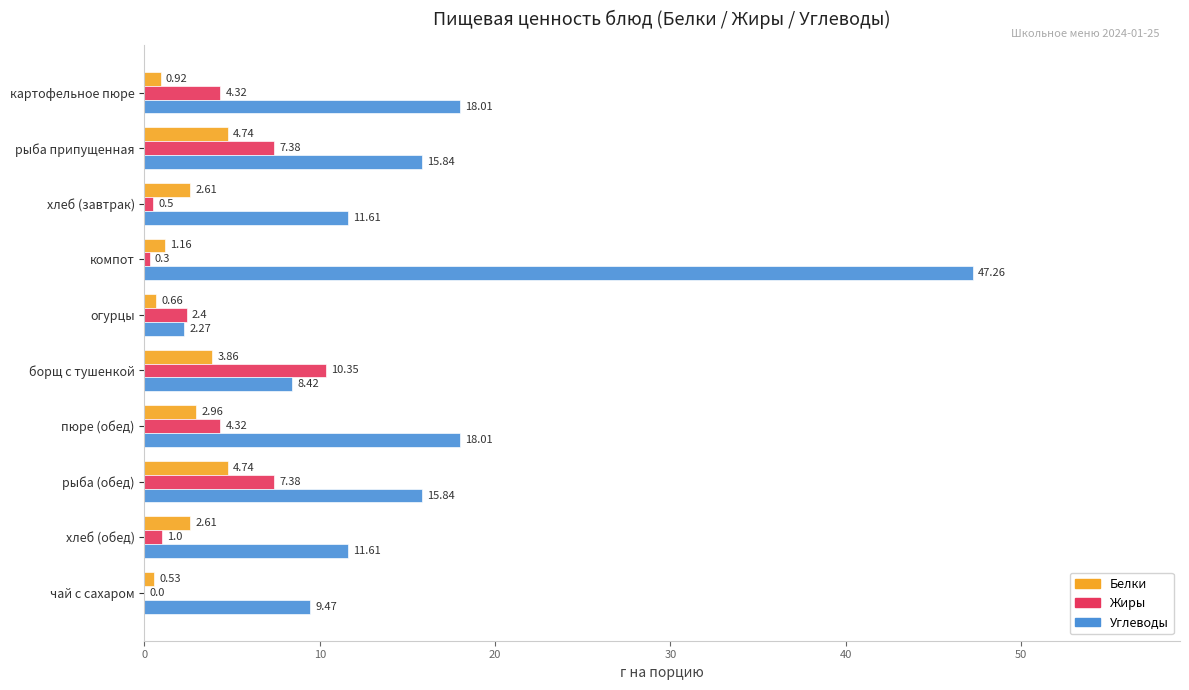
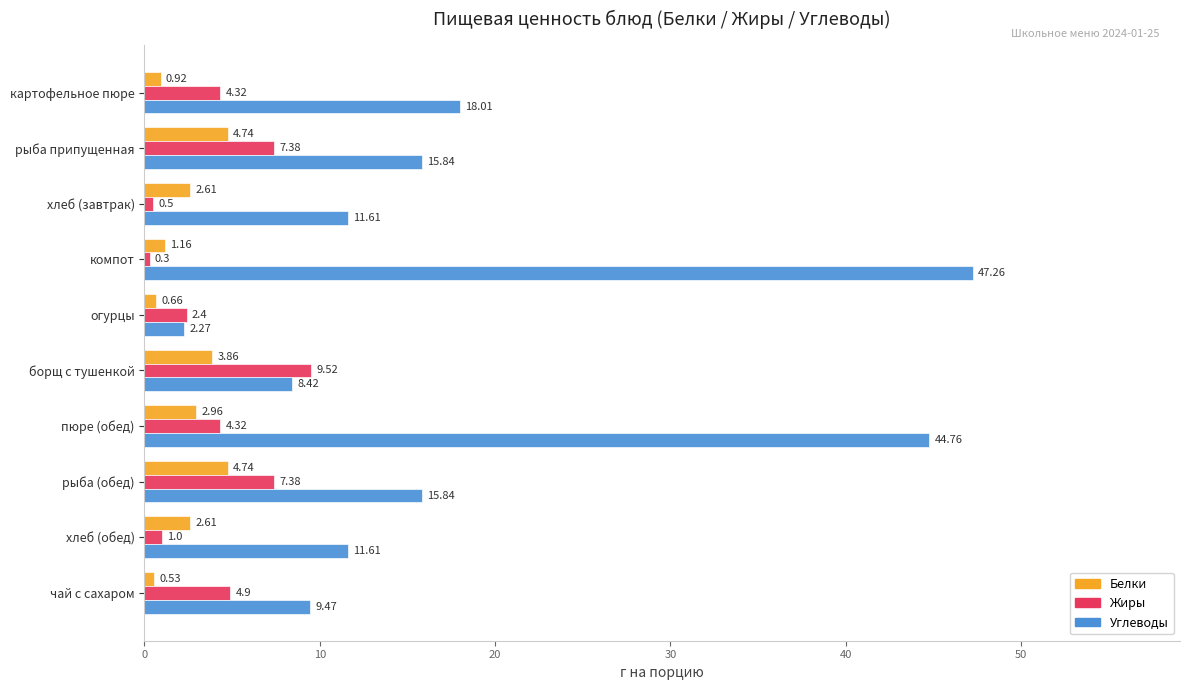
Жиры, борщ с тушенкой: 10.35 -> 9.52
Углеводы, пюре (обед): 18.01 -> 44.76
Жиры, чай с сахаром: 0.0 -> 4.9
